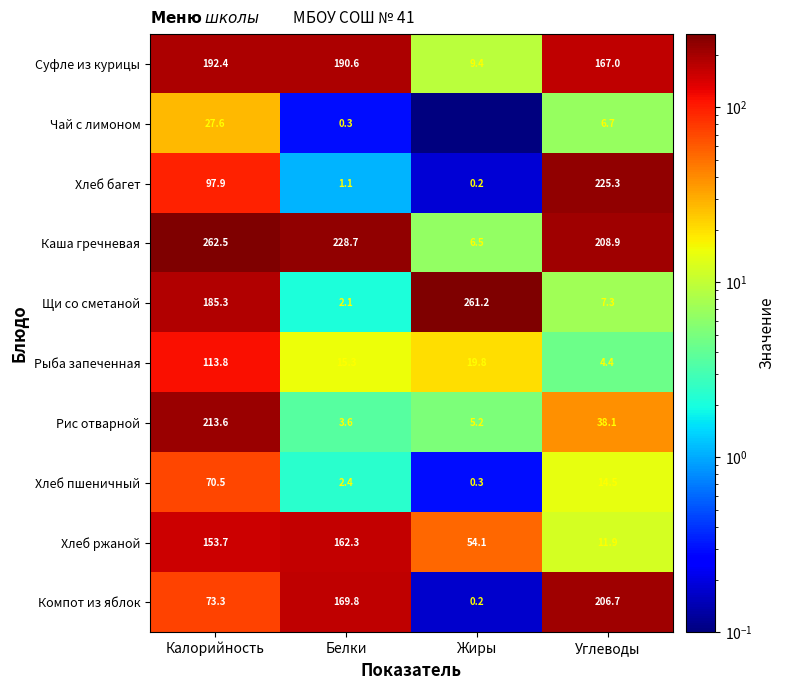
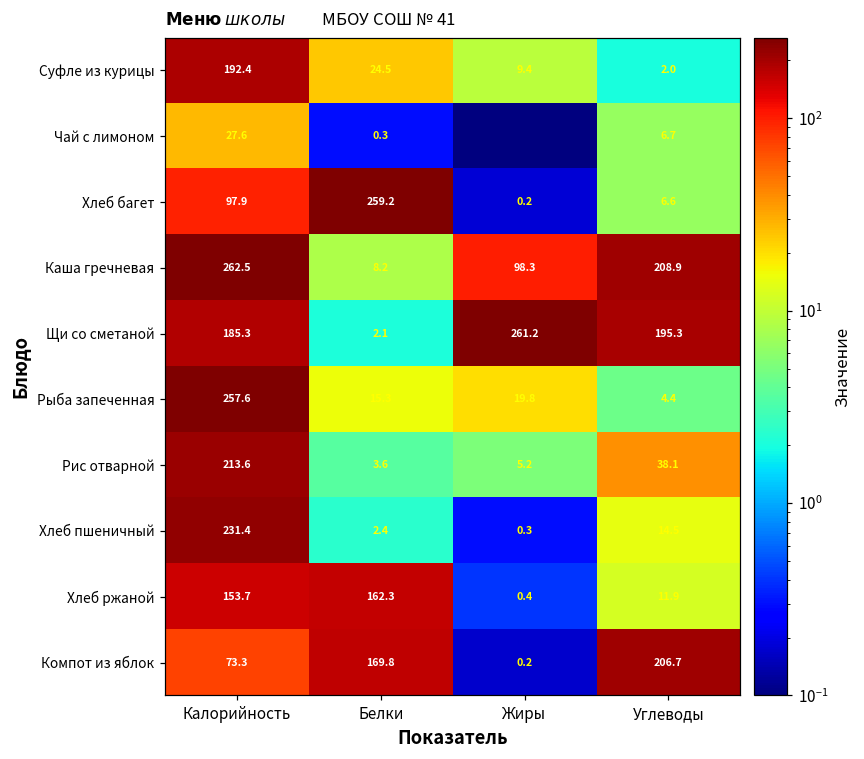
Суфле из курицы, Белки: 190.6 -> 24.5
Суфле из курицы, Углеводы: 167.0 -> 2.0
Хлеб багет, Белки: 1.1 -> 259.2
Хлеб багет, Углеводы: 225.3 -> 6.6
Каша гречневая, Белки: 228.7 -> 8.2
Каша гречневая, Жиры: 6.5 -> 98.3
Щи со сметаной, Углеводы: 7.3 -> 195.3
Рыба запеченная, Калорийность: 113.8 -> 257.6
Хлеб пшеничный, Калорийность: 70.5 -> 231.4
Хлеб ржаной, Жиры: 54.1 -> 0.4
